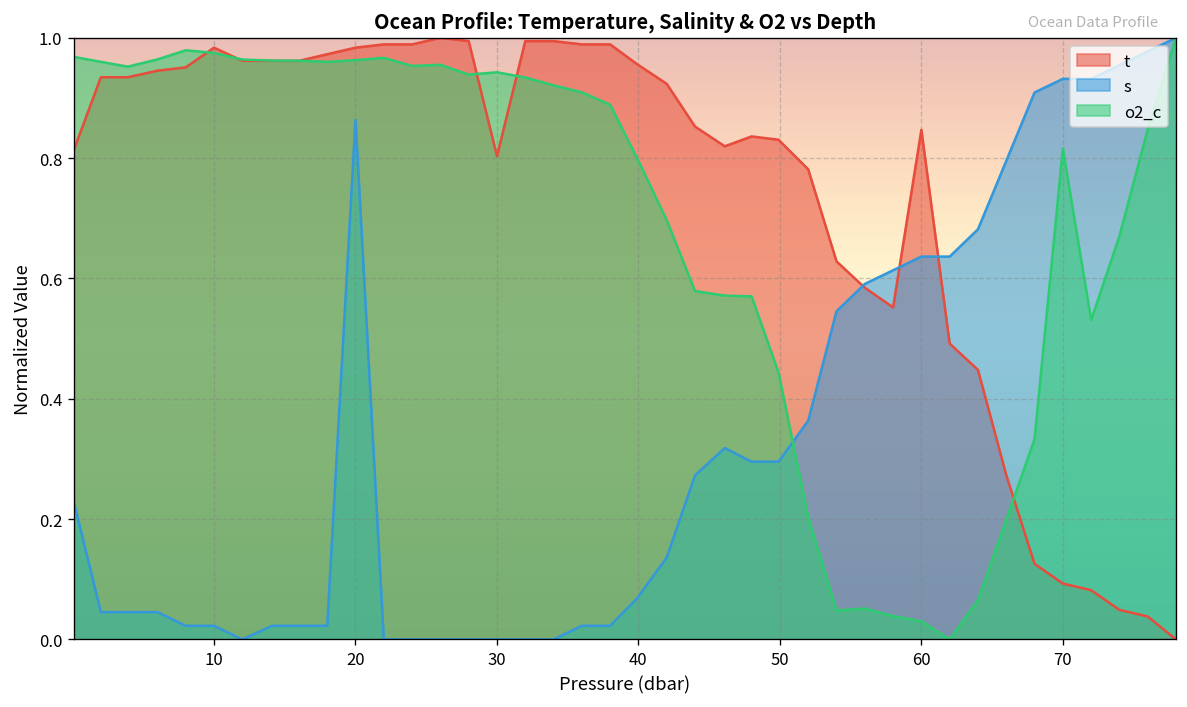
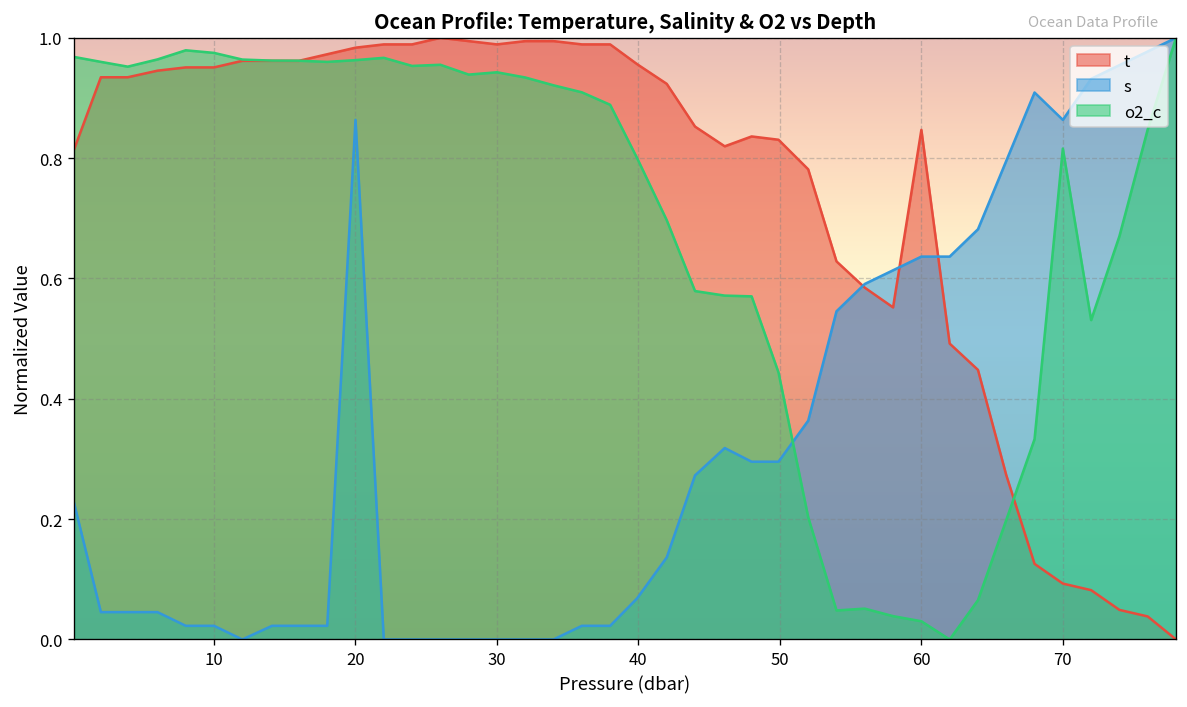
t, 10: 0.98 -> 0.95
t, 30: 0.80 -> 0.99
s, 70: 0.93 -> 0.86
